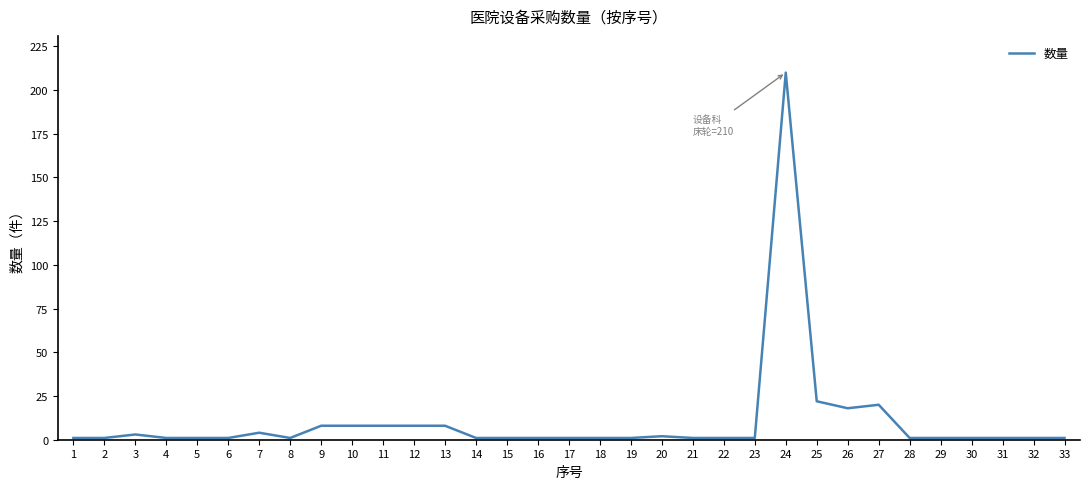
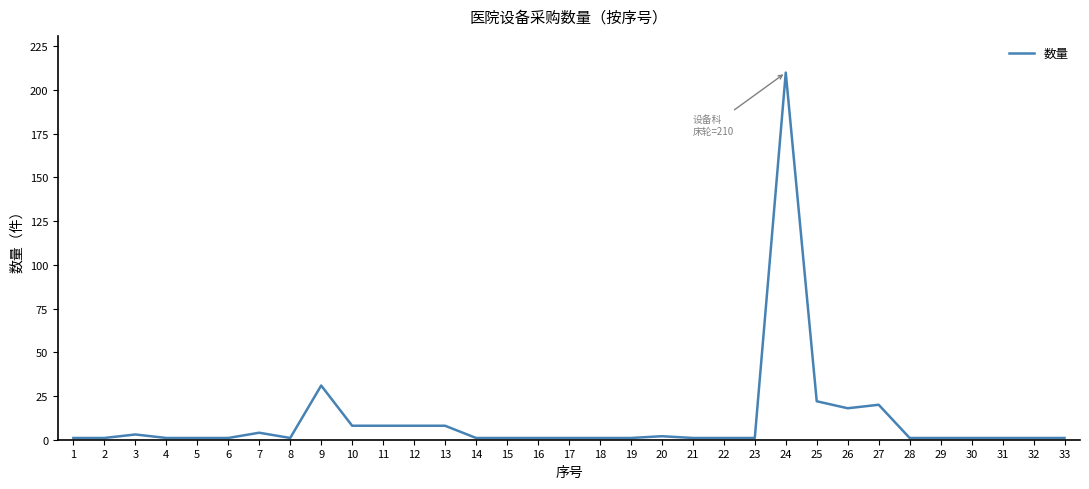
9: 8 -> 31
